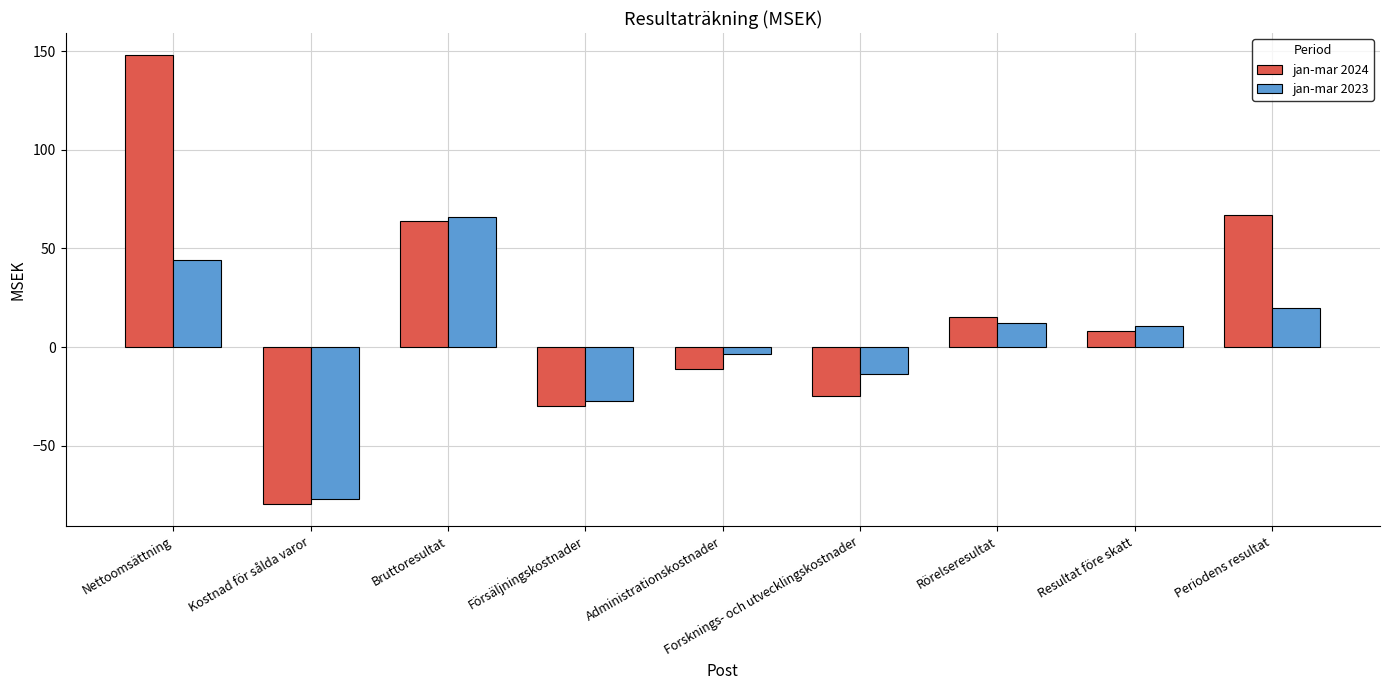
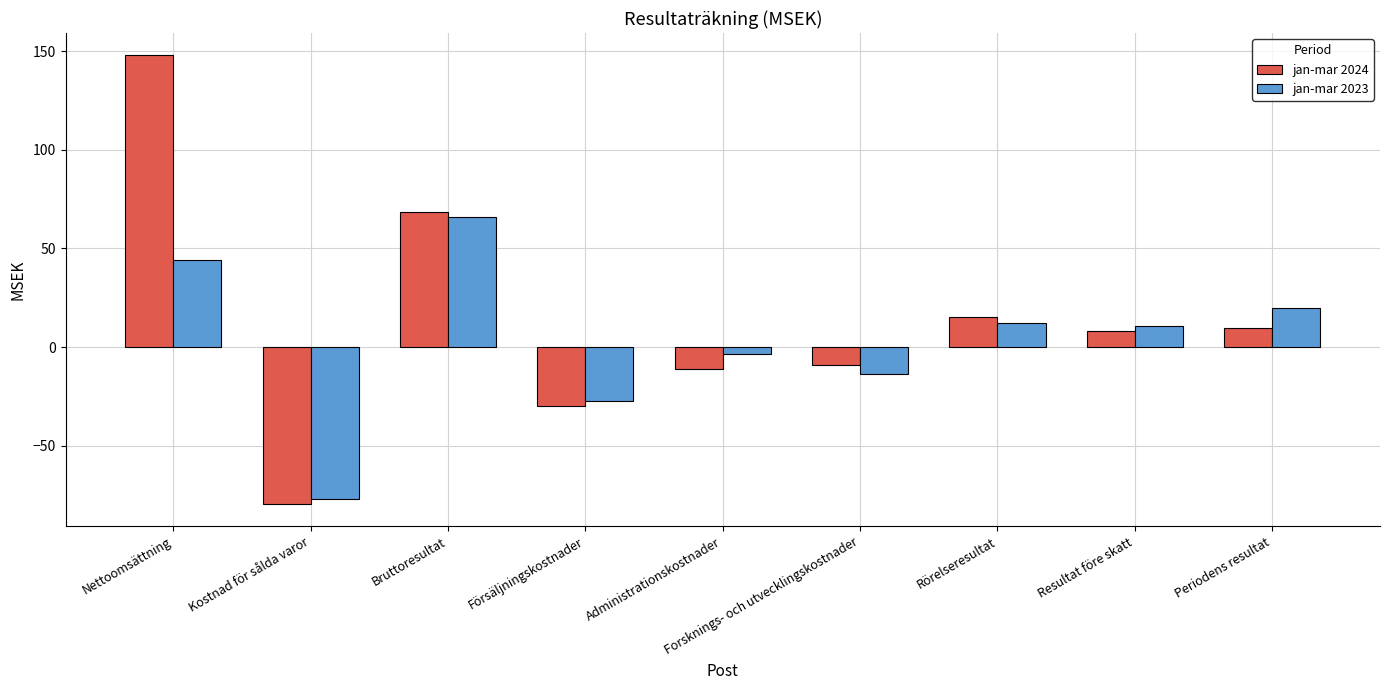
jan-mar 2024, Bruttoresultat: 64 -> 68
jan-mar 2024, Forsknings- och utvecklingskostnader: -25 -> -9
jan-mar 2024, Periodens resultat: 67 -> 10
